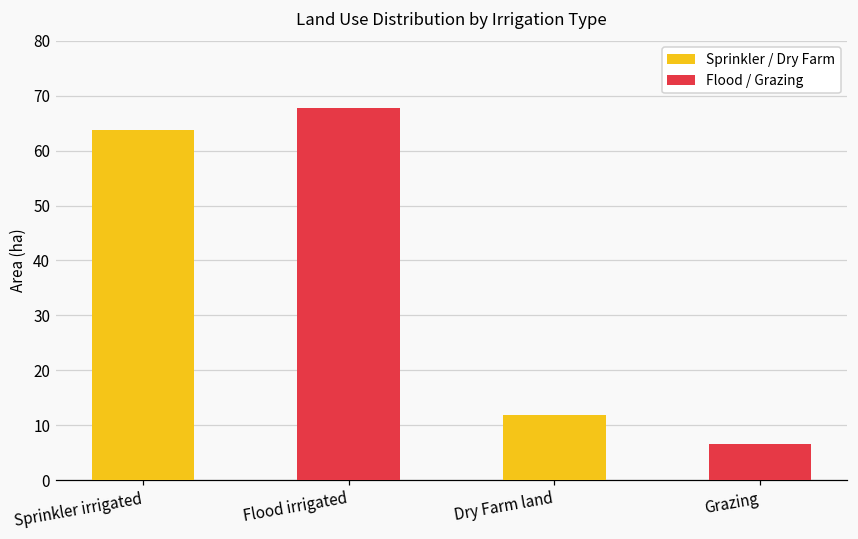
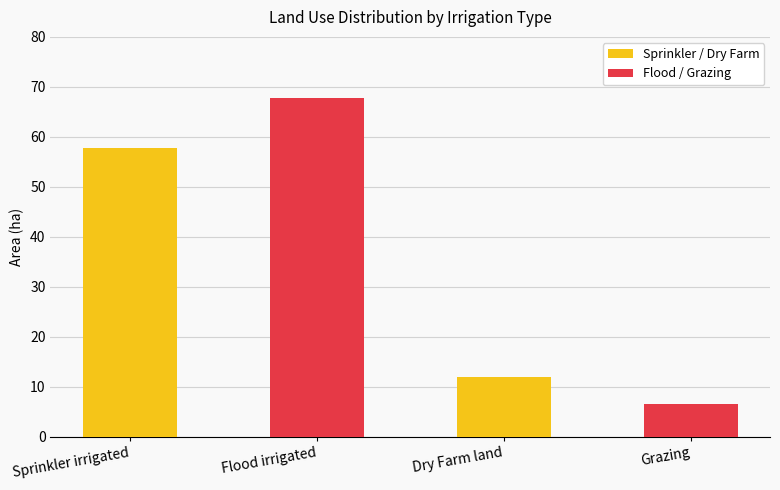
Sprinkler irrigated: 64 -> 58
